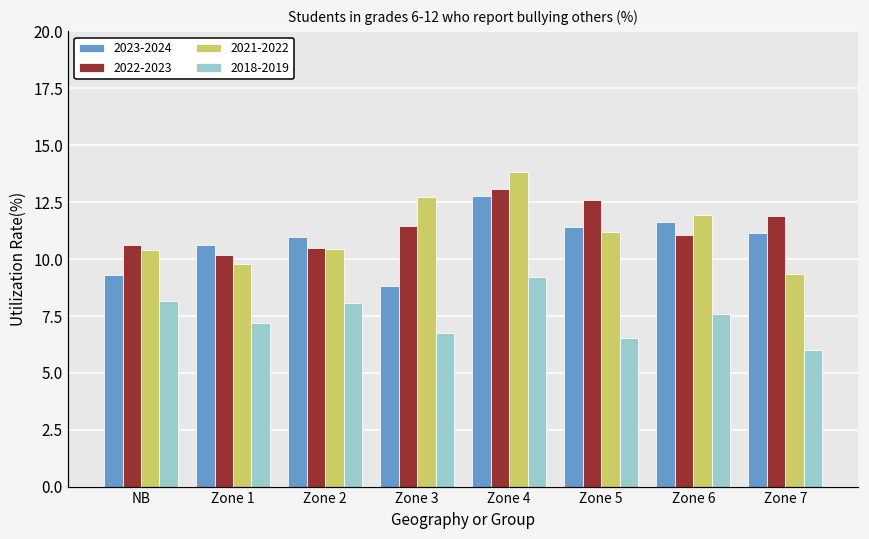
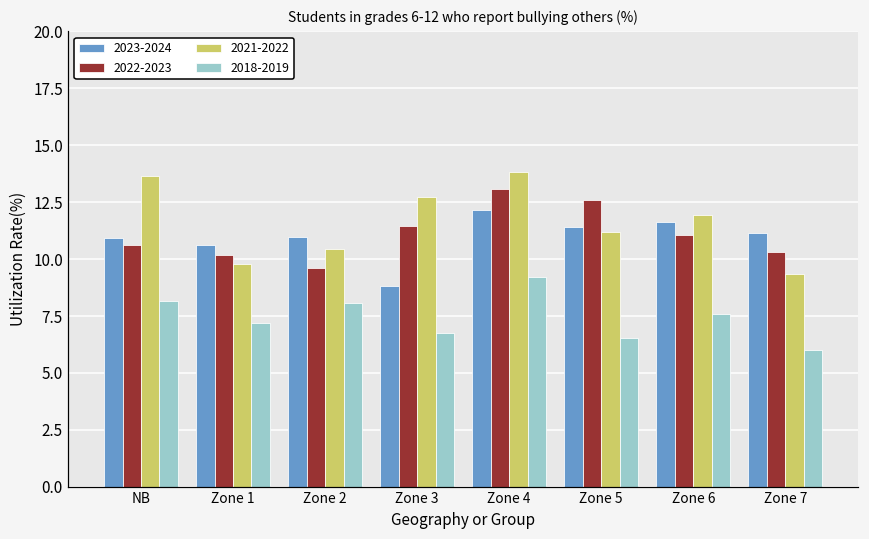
2023-2024, NB: 9.3 -> 10.9
2021-2022, NB: 10.4 -> 13.6
2022-2023, Zone 2: 10.5 -> 9.6
2023-2024, Zone 4: 12.8 -> 12.2
2022-2023, Zone 7: 11.9 -> 10.3
